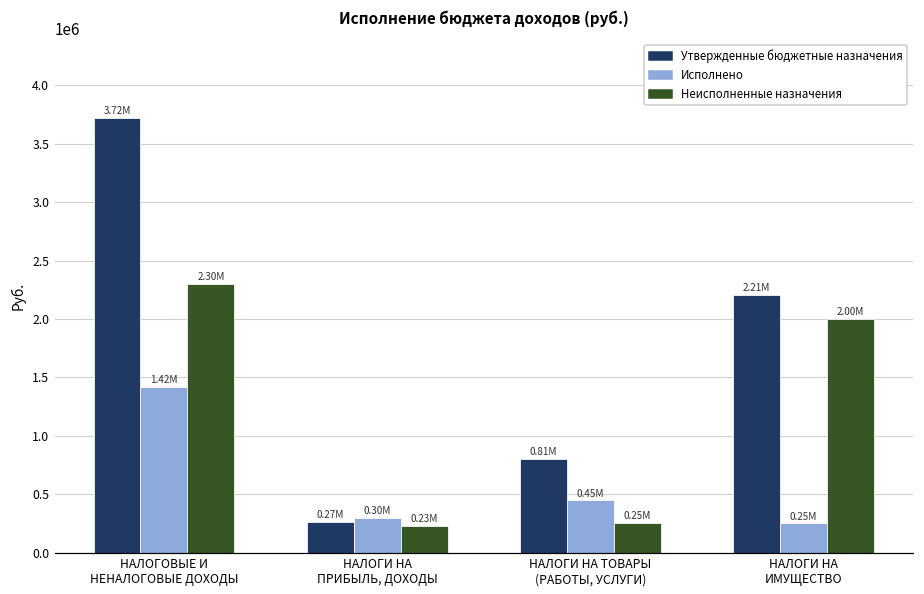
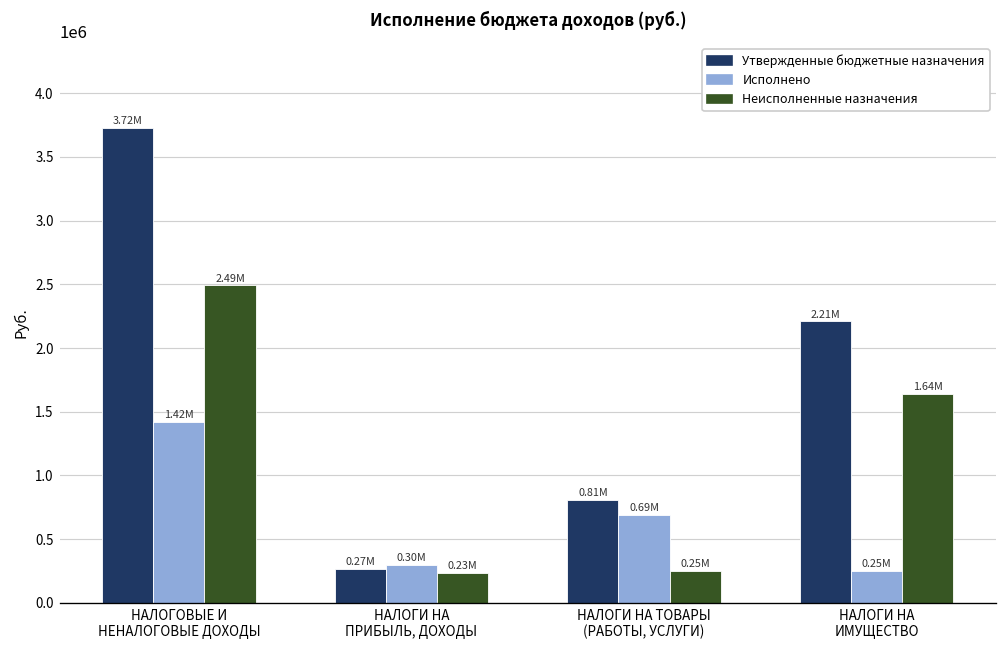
Неисполненные назначения, НАЛОГОВЫЕ И НЕНАЛОГОВЫЕ ДОХОДЫ: 2.30M -> 2.49M
Исполнено, НАЛОГИ НА ТОВАРЫ (РАБОТЫ, УСЛУГИ): 0.45M -> 0.69M
Неисполненные назначения, НАЛОГИ НА ИМУЩЕСТВО: 2.00M -> 1.64M
